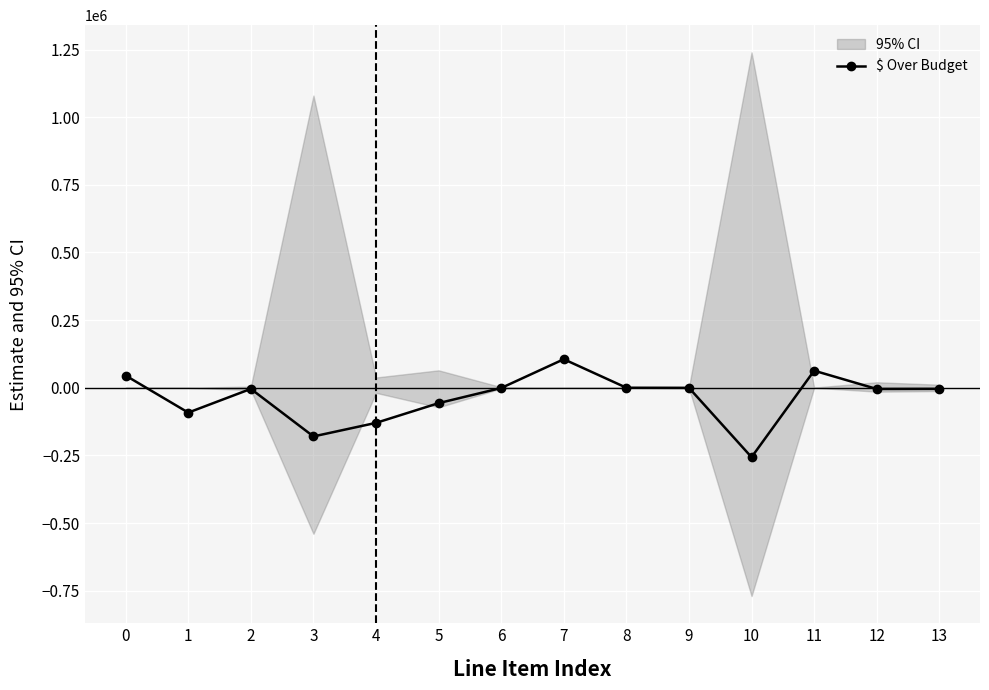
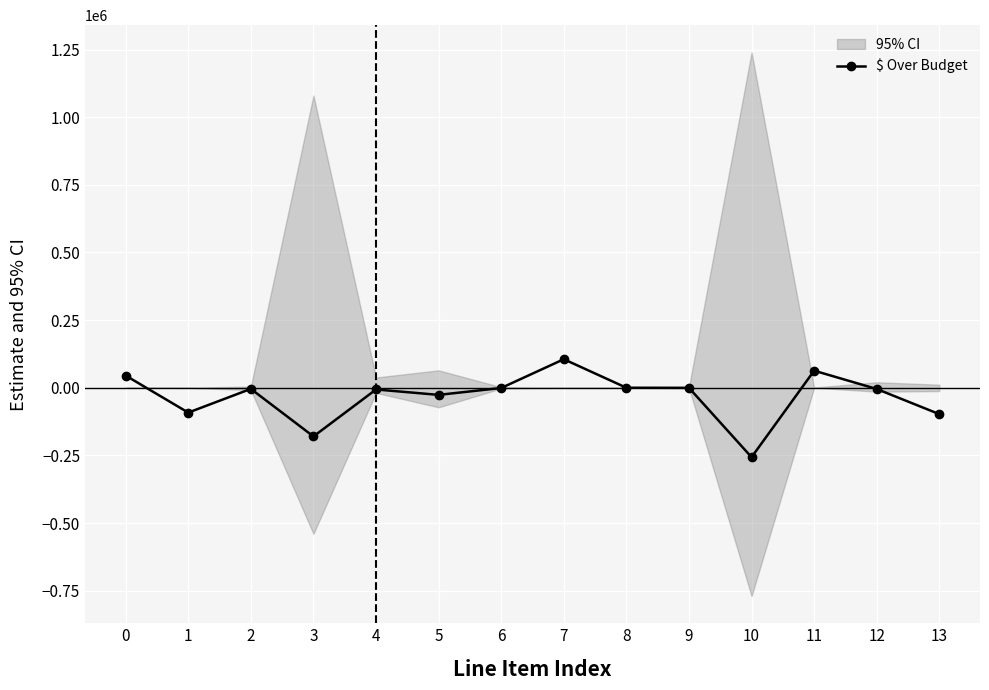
$ Over Budget, 4: -130000 -> -10000
$ Over Budget, 5: -60000 -> -30000
$ Over Budget, 13: 0 -> -100000
